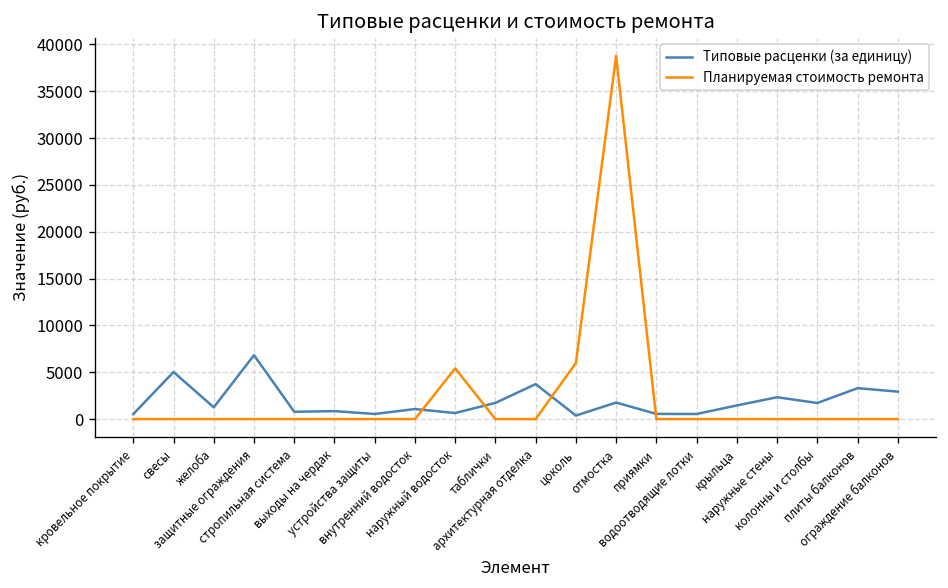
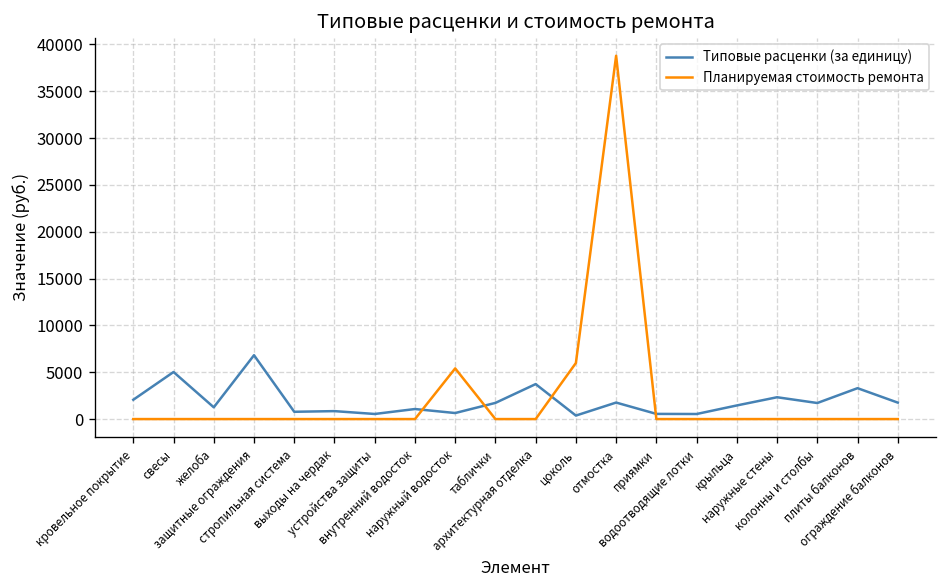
Типовые расценки (за единицу), кровельное покрытие: 1000 -> 2000
Типовые расценки (за единицу), ограждение балконов: 3000 -> 2000
